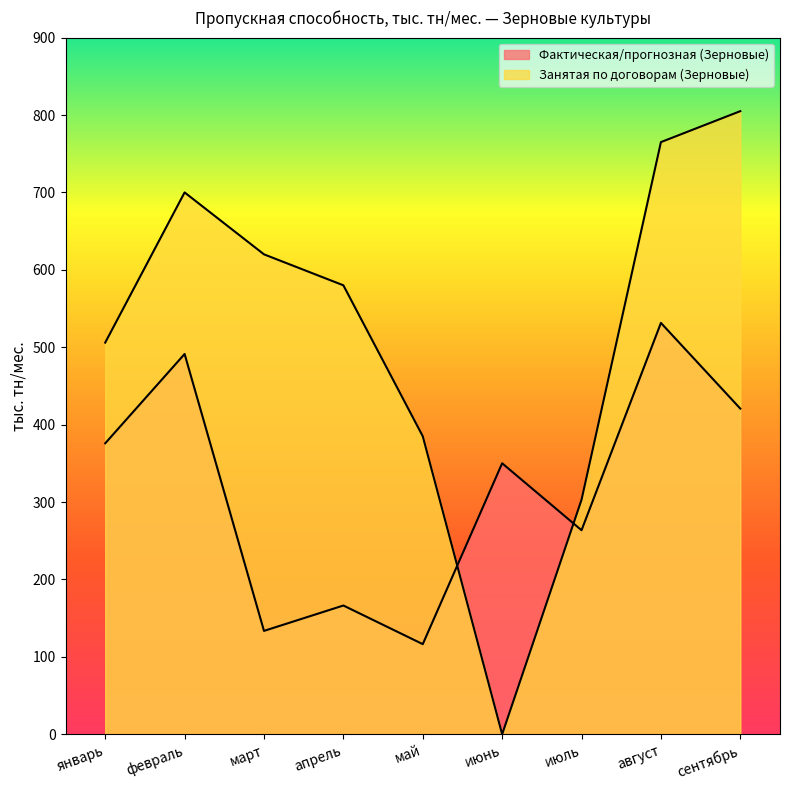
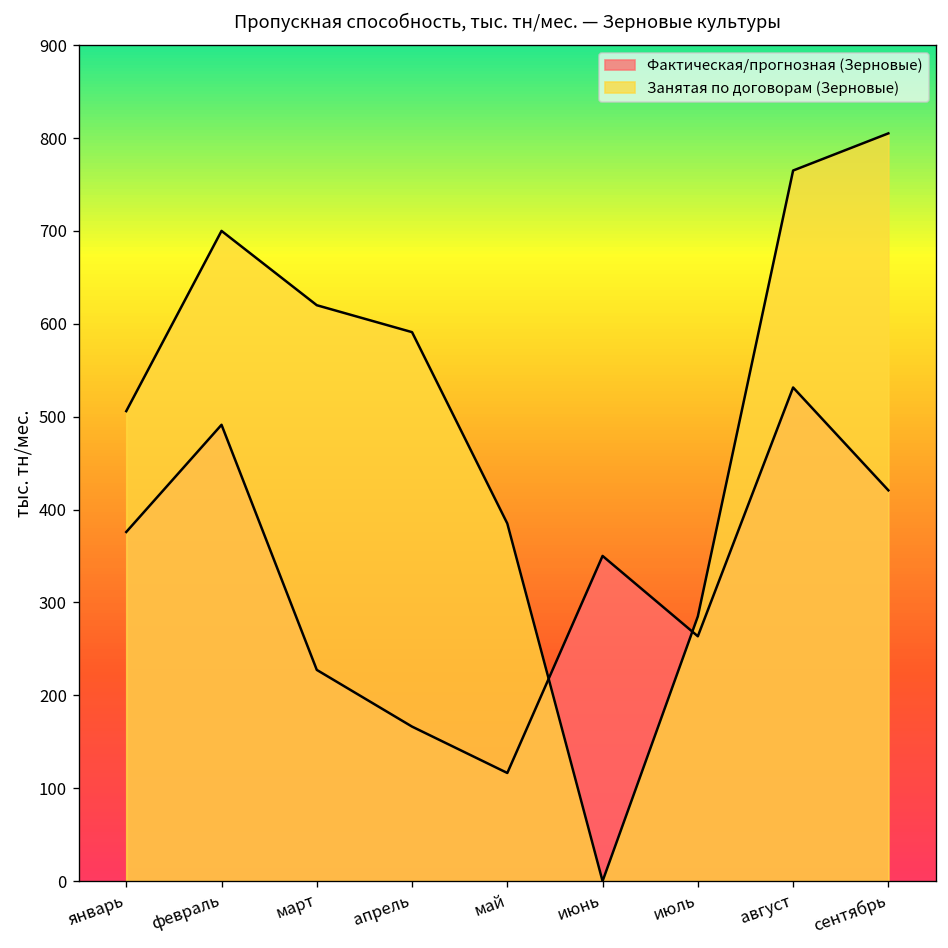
Фактическая/прогнозная (Зерновые), март: 130 -> 230
Занятая по договорам (Зерновые), апрель: 580 -> 590
Занятая по договорам (Зерновые), июль: 300 -> 290
